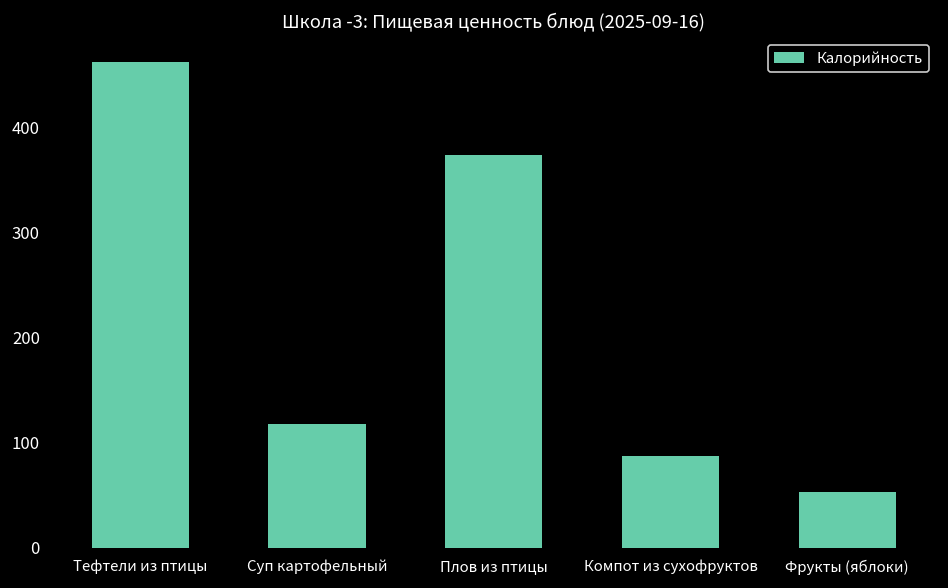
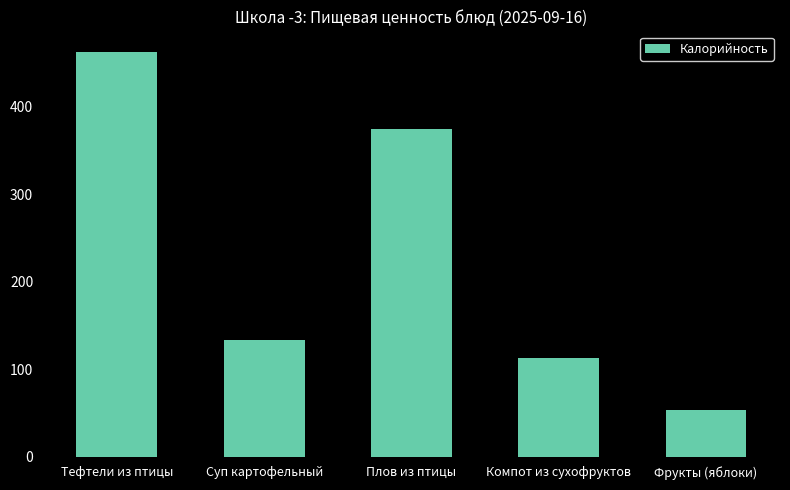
Суп картофельный: 120 -> 130
Компот из сухофруктов: 90 -> 110
